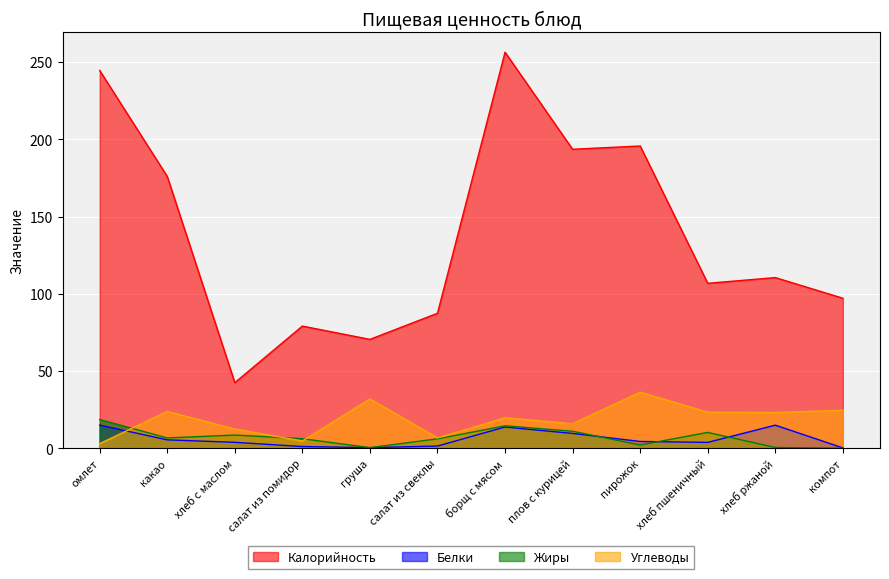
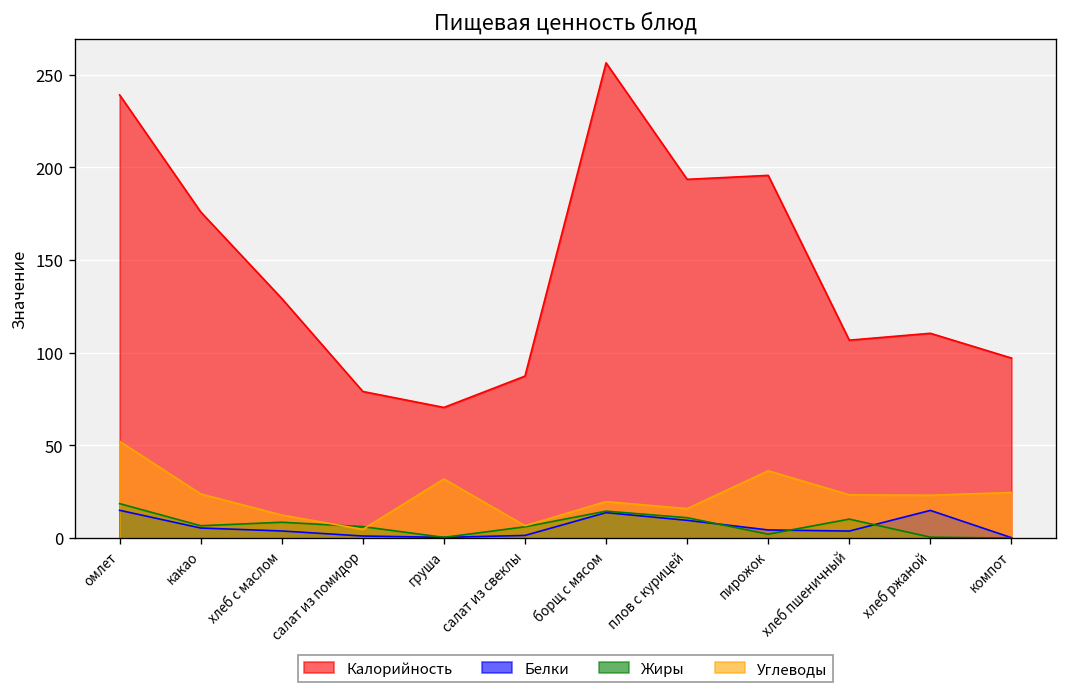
Калорийность, омлет: 245 -> 239
Углеводы, омлет: 3 -> 52
Калорийность, хлеб с маслом: 42 -> 129
